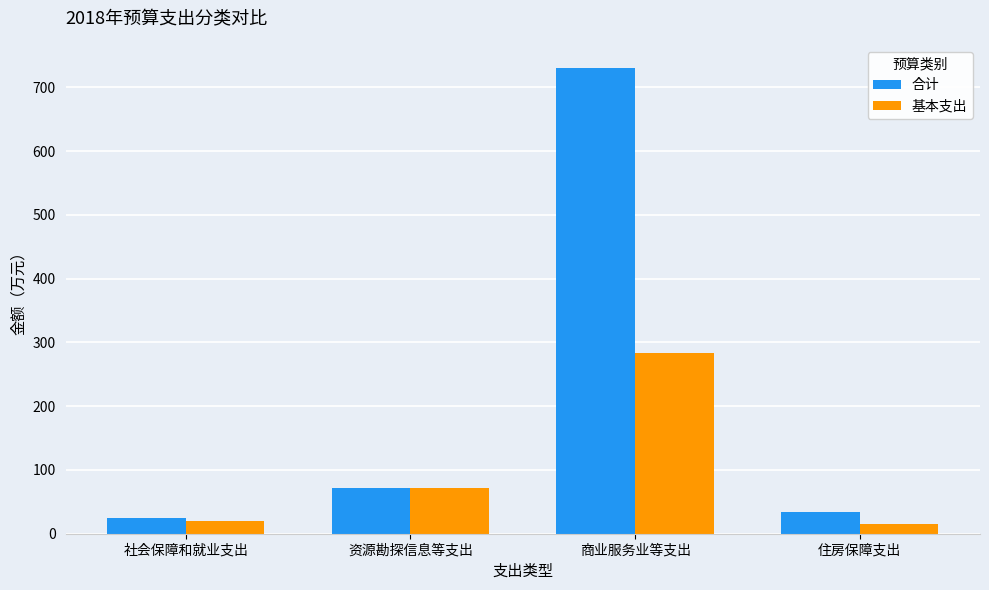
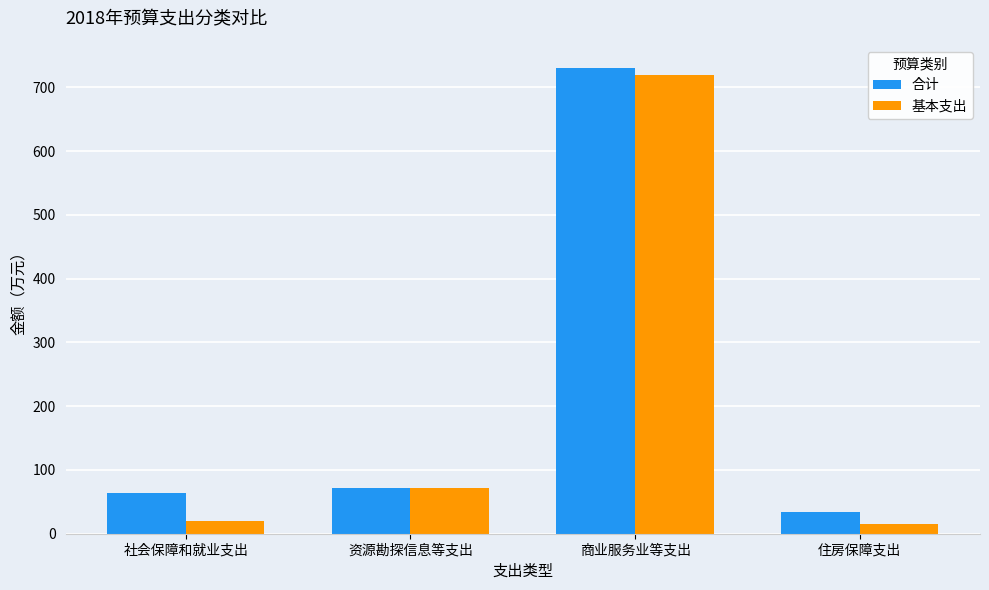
合计, 社会保障和就业支出: 20 -> 60
基本支出, 商业服务业等支出: 280 -> 720
